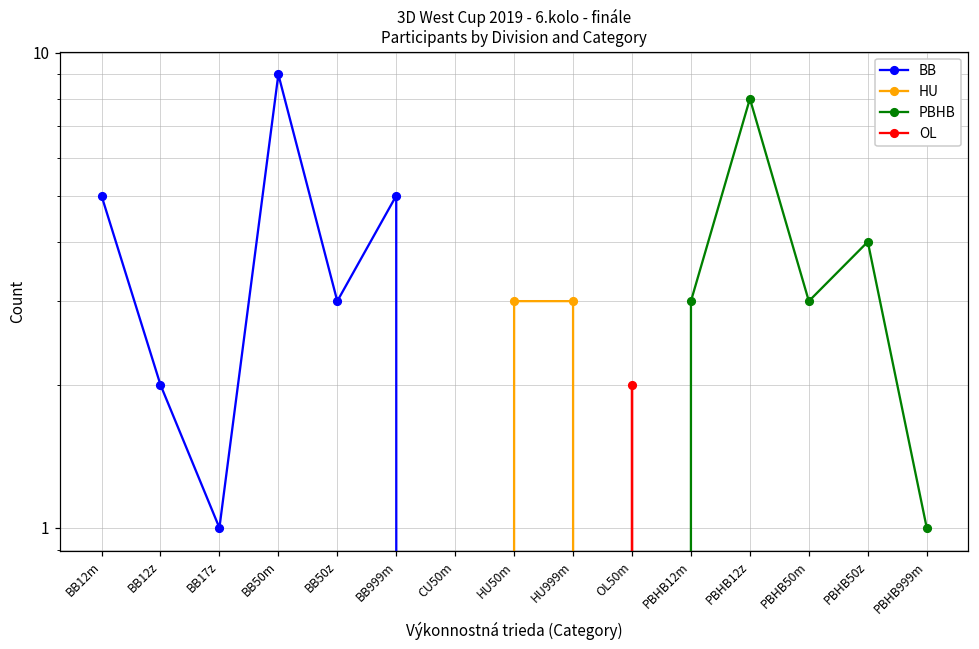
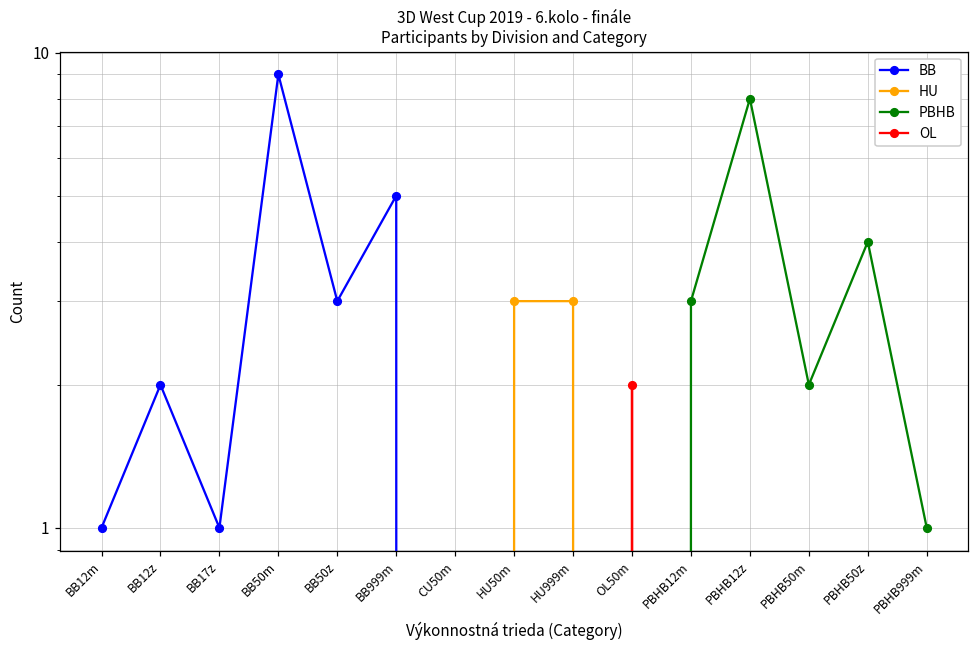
BB, BB12m: 5 -> 1
PBHB, PBHB50m: 3 -> 2
